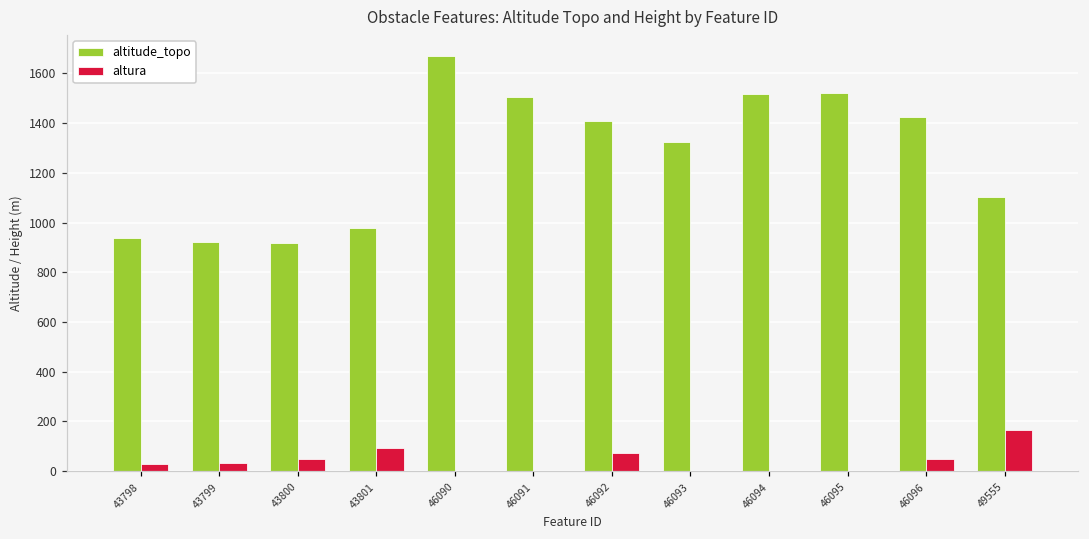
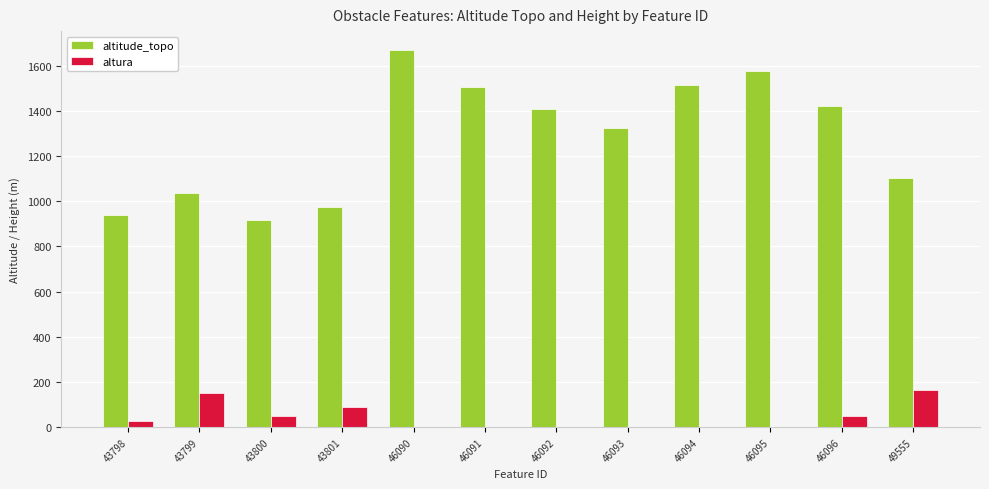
altitude_topo, 43799: 920 -> 1040
altura, 43799: 30 -> 150
altura, 46092: 70 -> 0
altitude_topo, 46095: 1520 -> 1580
